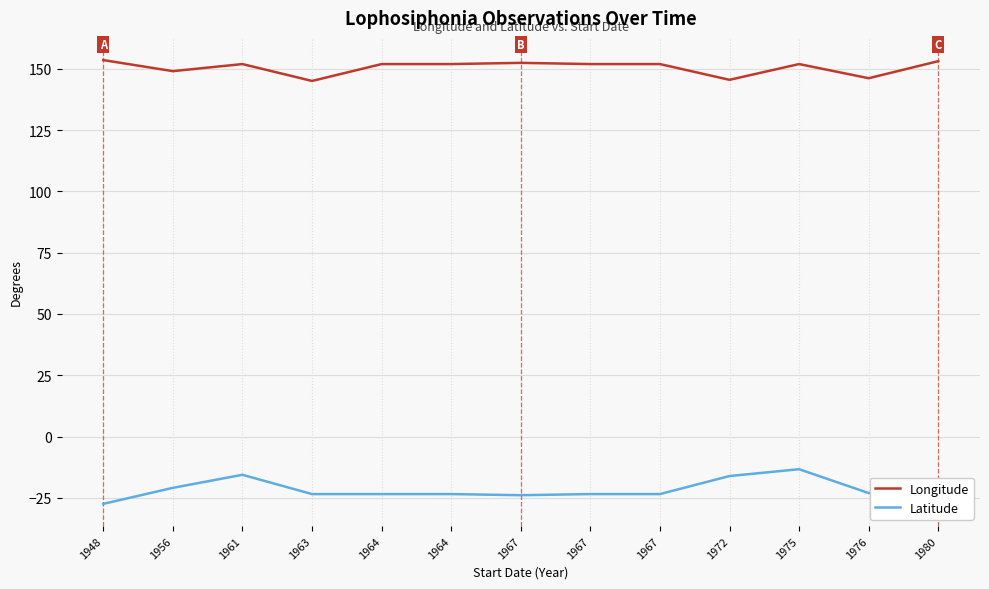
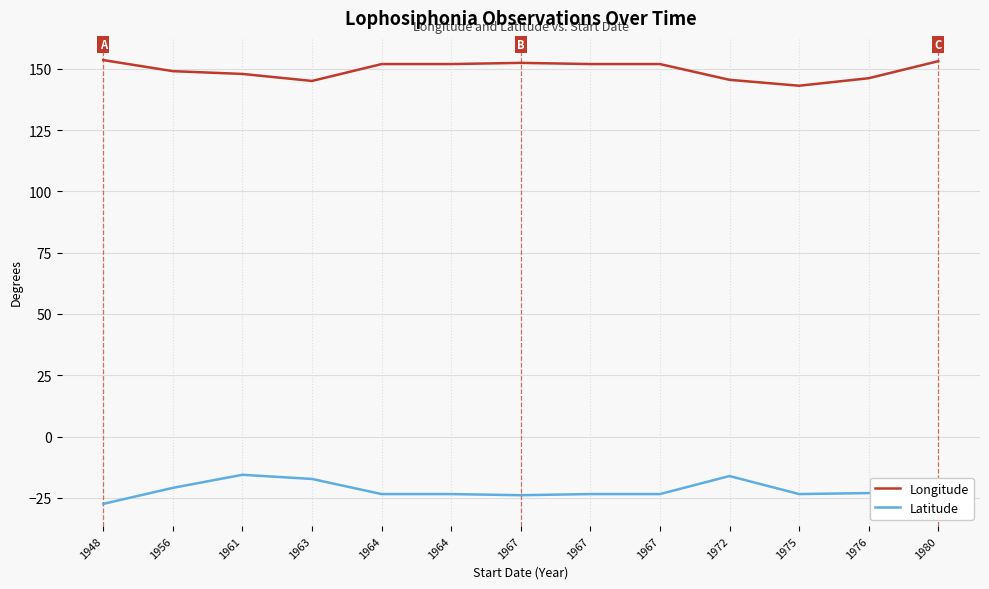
Longitude, 1961: 152 -> 148
Latitude, 1963: -23 -> -17
Longitude, 1975: 152 -> 143
Latitude, 1975: -13 -> -23
